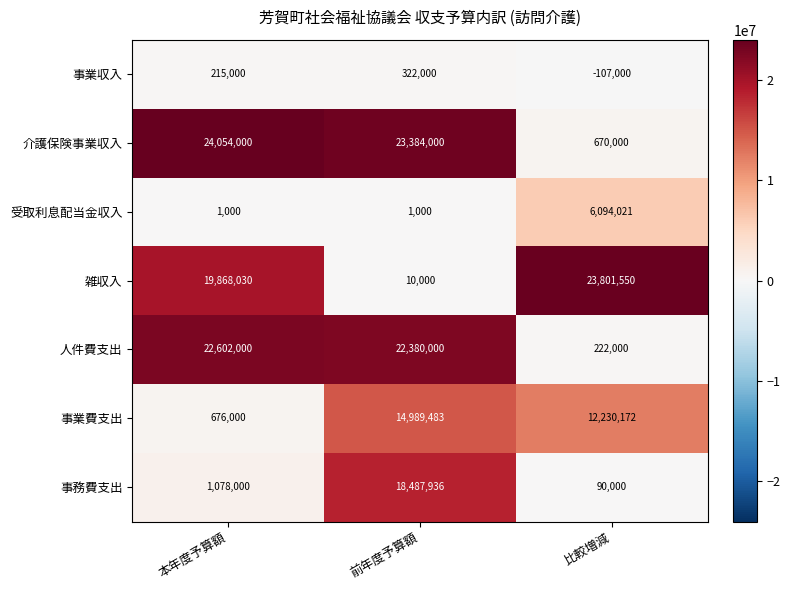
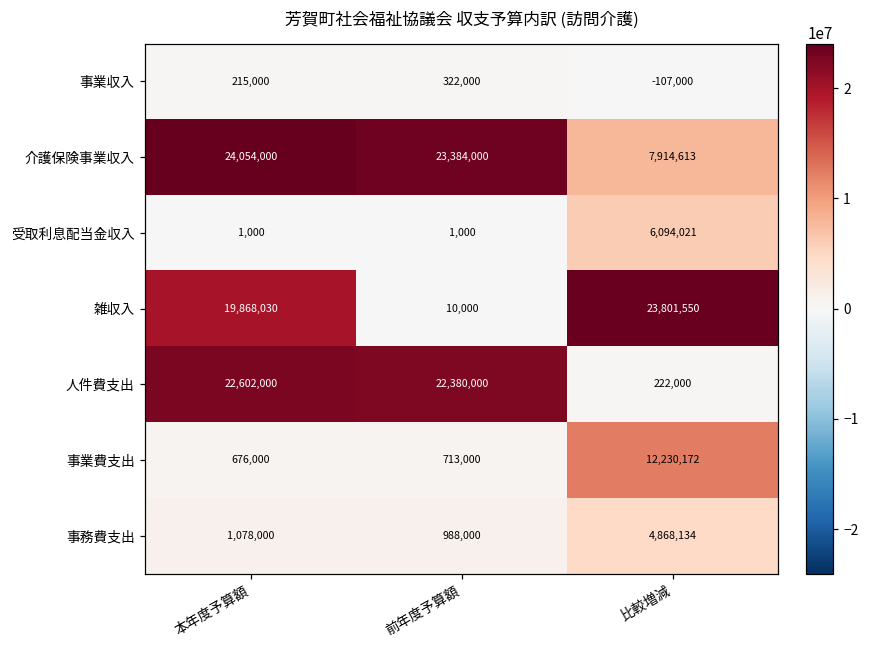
介護保険事業収入, 比較増減: 670,000 -> 7,914,613
事業費支出, 前年度予算額: 14,989,483 -> 713,000
事務費支出, 前年度予算額: 18,487,936 -> 988,000
事務費支出, 比較増減: 90,000 -> 4,868,134
